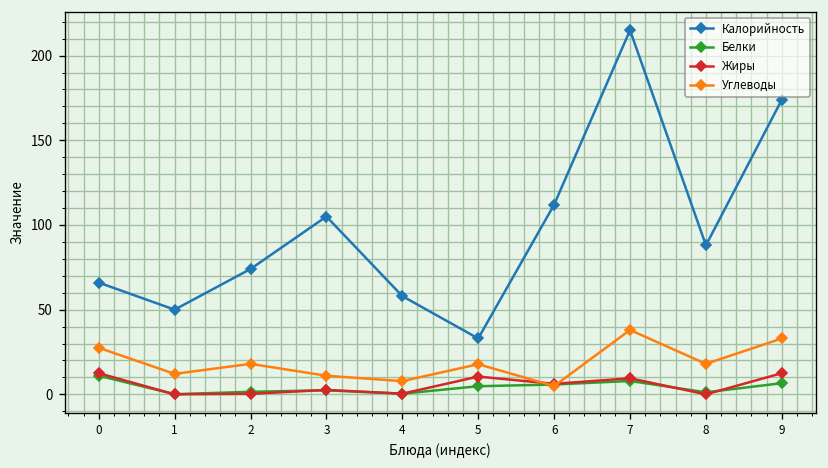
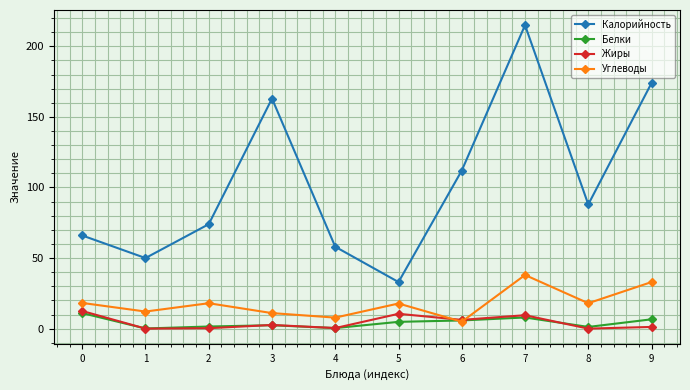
Углеводы, 0: 28 -> 18
Калорийность, 3: 105 -> 163
Жиры, 9: 13 -> 1
